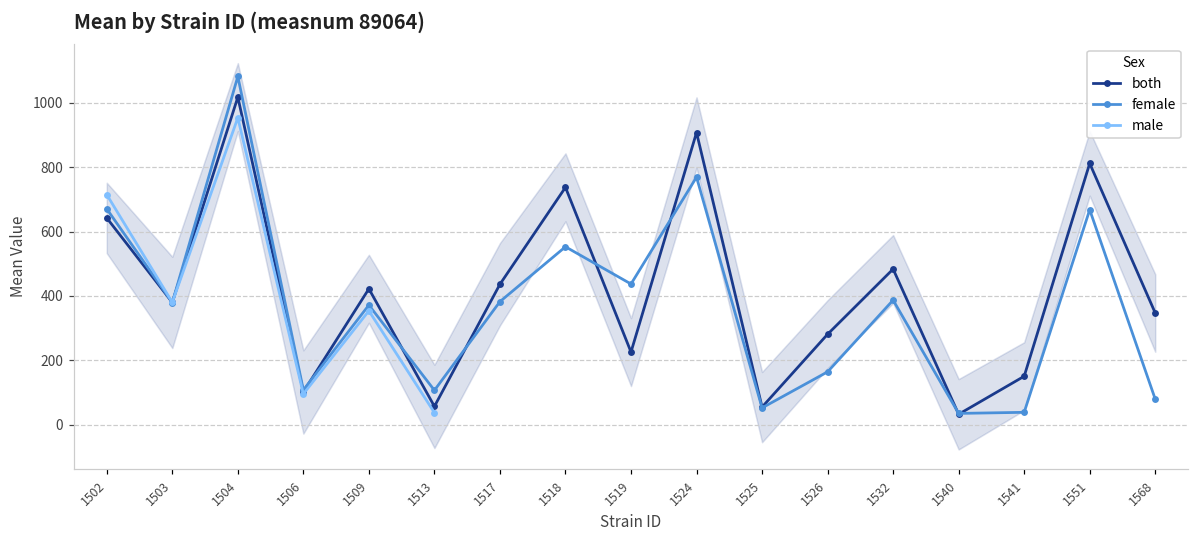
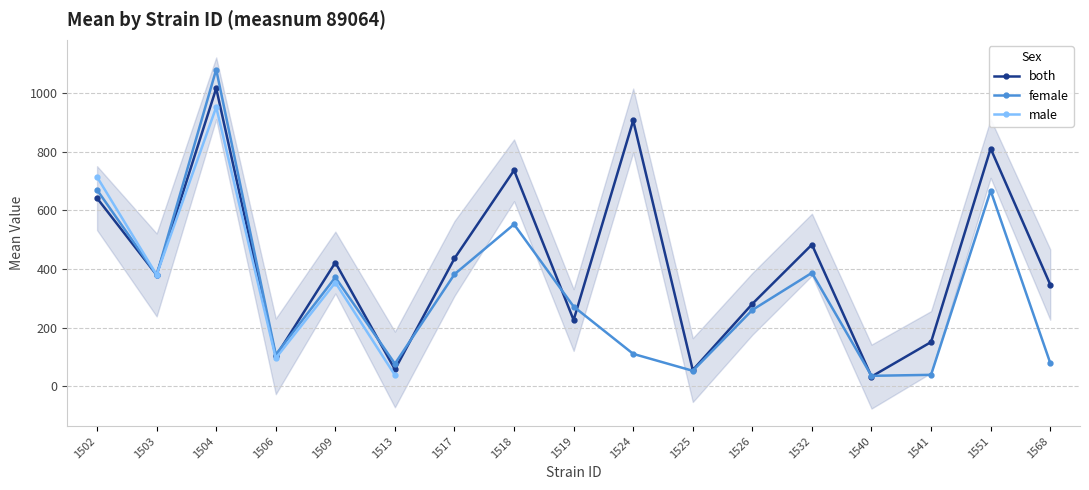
female, 1513: 110 -> 80
female, 1519: 440 -> 270
female, 1524: 770 -> 110
female, 1526: 160 -> 260
